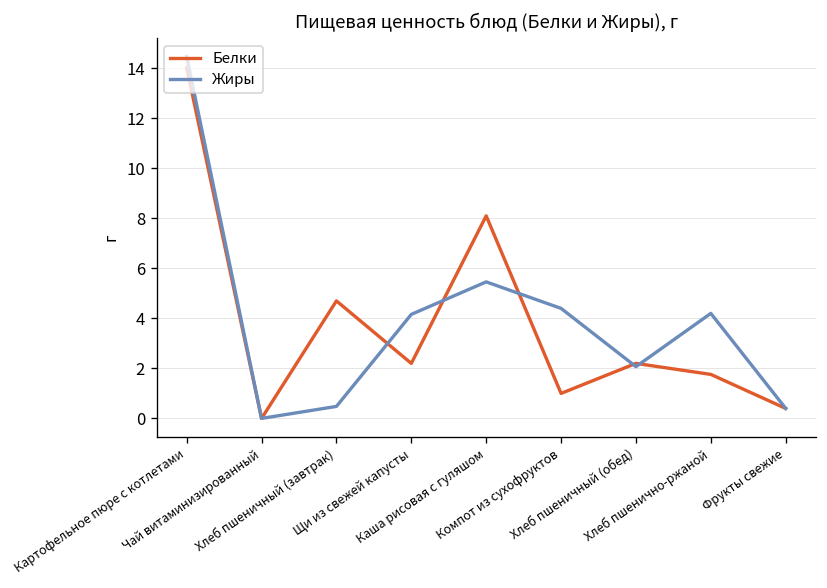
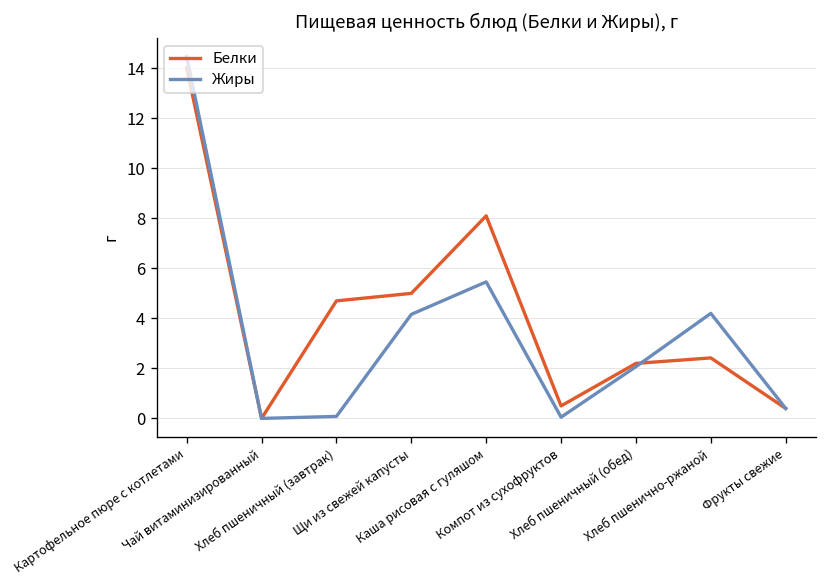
Жиры, Хлеб пшеничный (завтрак): 0.5 -> 0.1
Белки, Щи из свежей капусты: 2.2 -> 5.0
Белки, Компот из сухофруктов: 1.0 -> 0.5
Жиры, Компот из сухофруктов: 4.4 -> 0.1
Белки, Хлеб пшенично-ржаной: 1.8 -> 2.4
